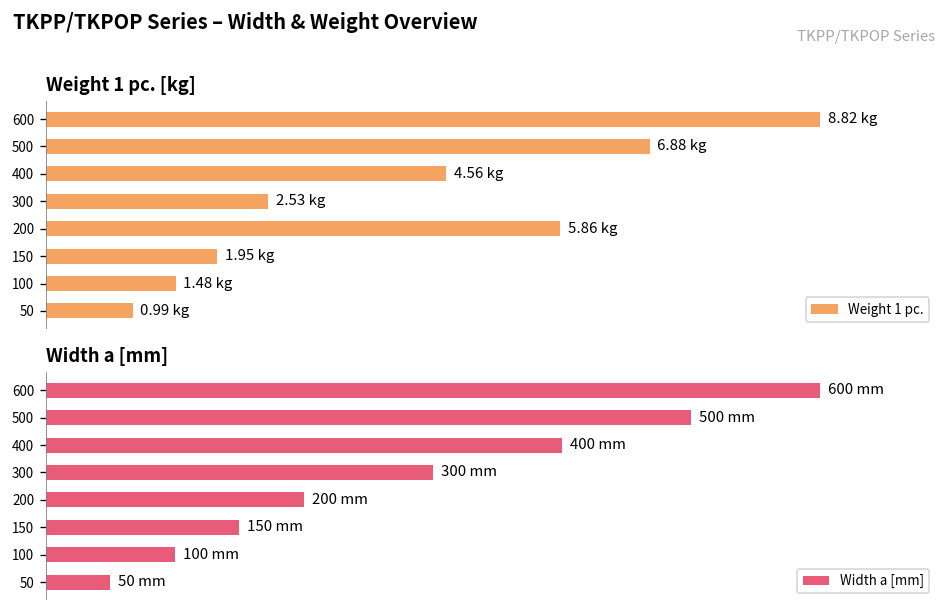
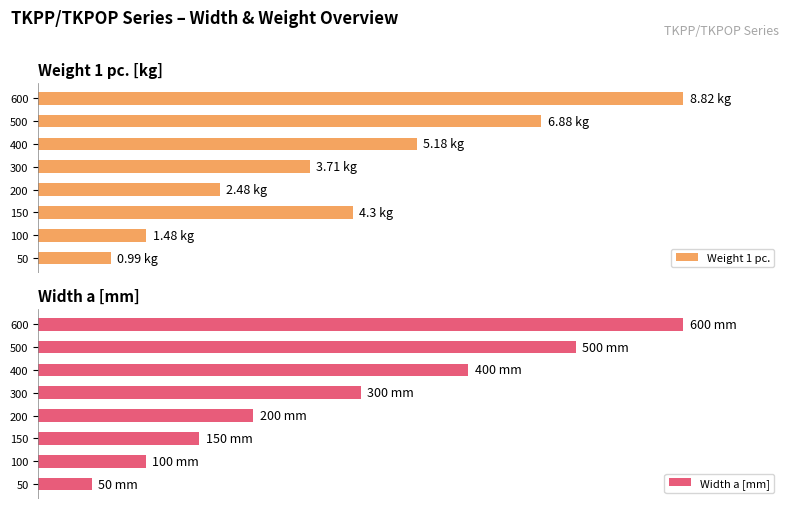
Weight 1 pc. [kg], 400: 4.56 -> 5.18
Weight 1 pc. [kg], 300: 2.53 -> 3.71
Weight 1 pc. [kg], 200: 5.86 -> 2.48
Weight 1 pc. [kg], 150: 1.95 -> 4.3
